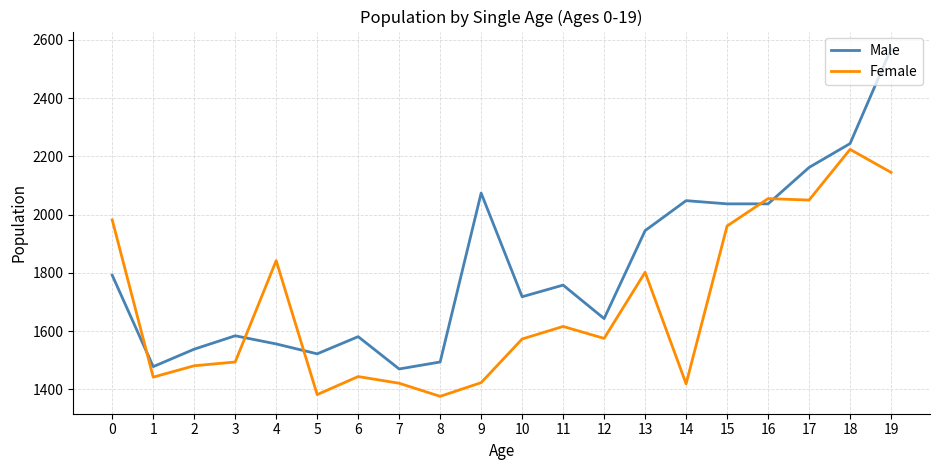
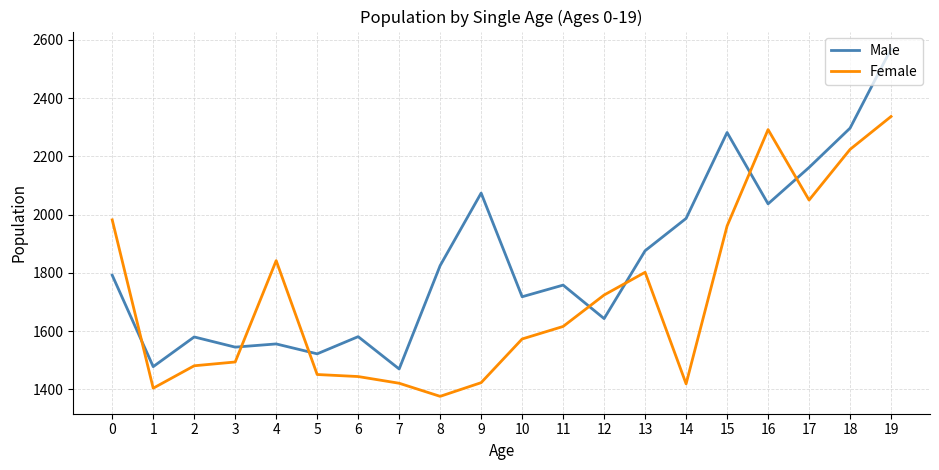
Female, 1: 1440 -> 1400
Male, 2: 1540 -> 1580
Male, 3: 1580 -> 1550
Female, 5: 1380 -> 1450
Male, 8: 1490 -> 1830
Female, 12: 1580 -> 1720
Male, 13: 1950 -> 1880
Male, 14: 2050 -> 1990
Male, 15: 2040 -> 2280
Female, 16: 2060 -> 2290
Male, 18: 2240 -> 2300
Female, 19: 2150 -> 2340
